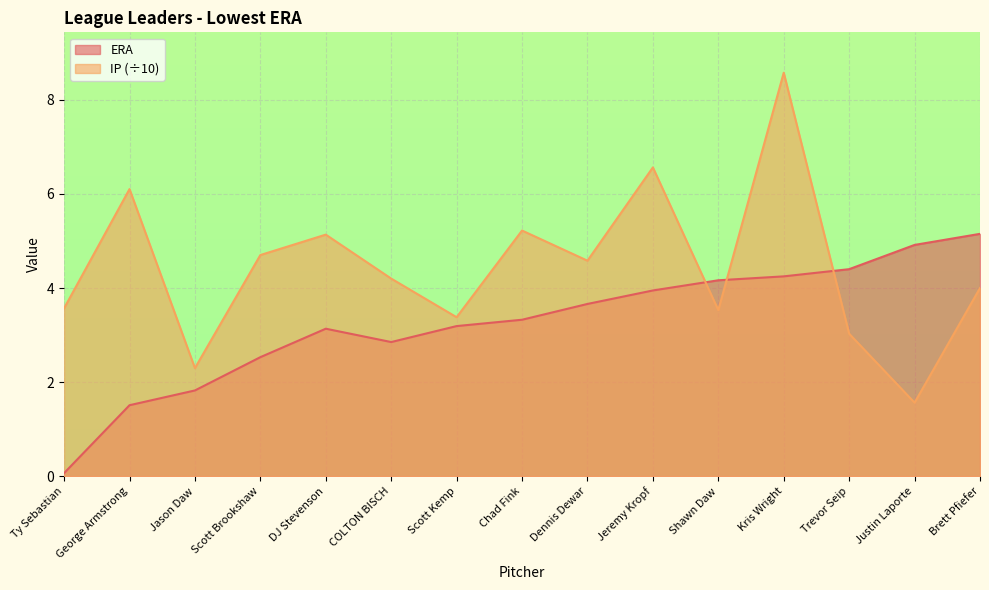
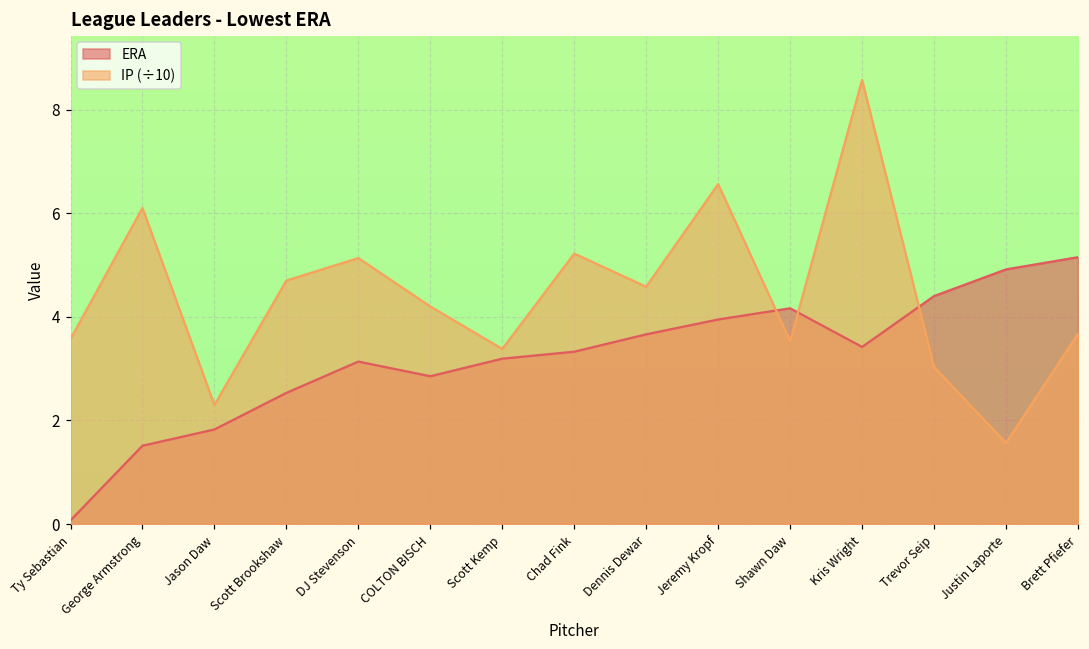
ERA, Kris Wright: 4.2 -> 3.4
IP (÷10), Brett Pfiefer: 4.0 -> 3.7
